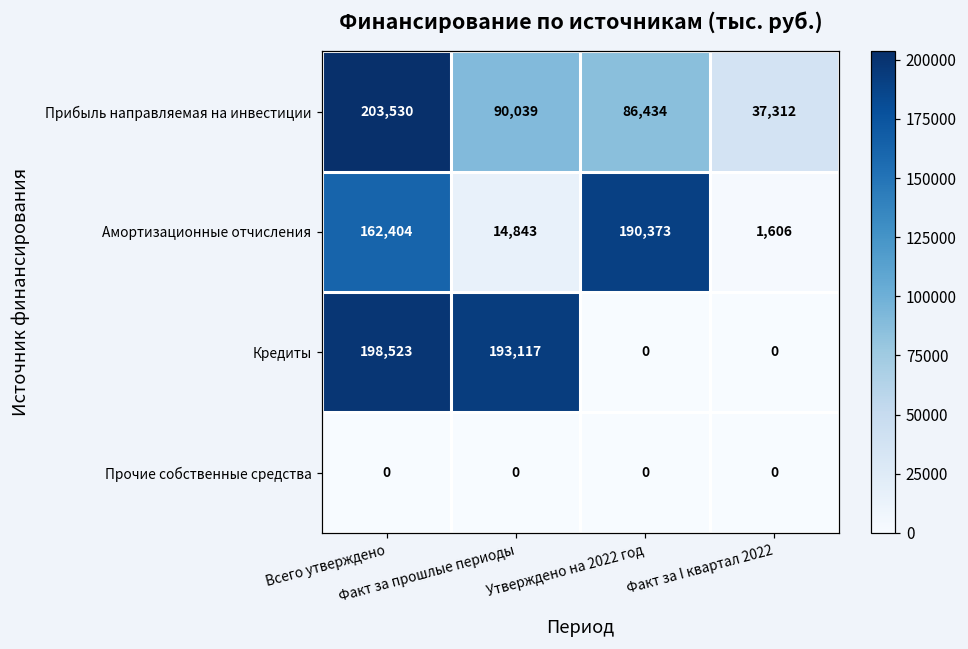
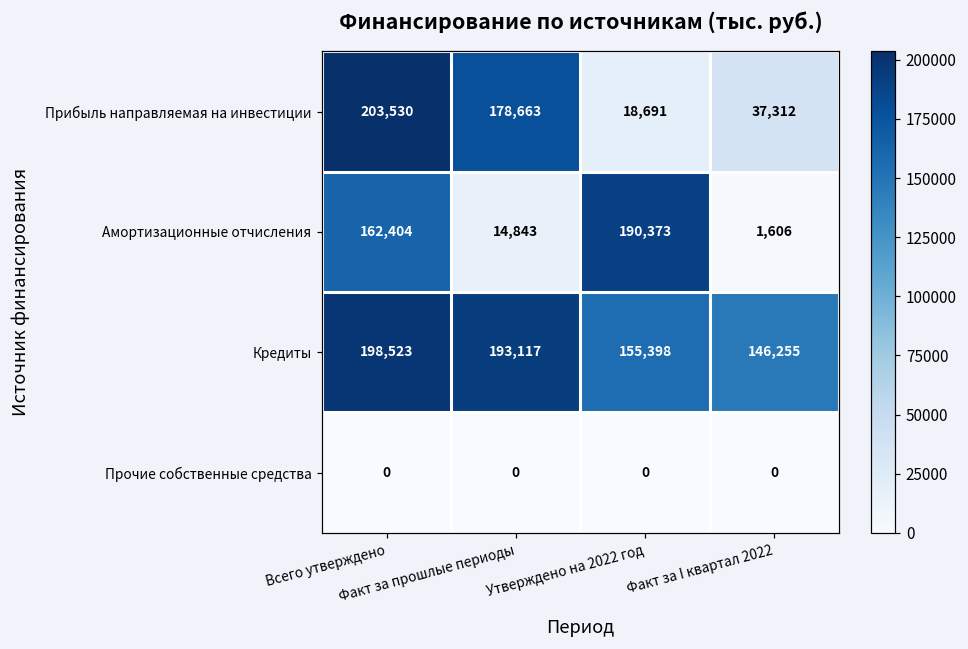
Прибыль направляемая на инвестиции, Факт за прошлые периоды: 90,039 -> 178,663
Прибыль направляемая на инвестиции, Утверждено на 2022 год: 86,434 -> 18,691
Кредиты, Утверждено на 2022 год: 0 -> 155,398
Кредиты, Факт за I квартал 2022: 0 -> 146,255
